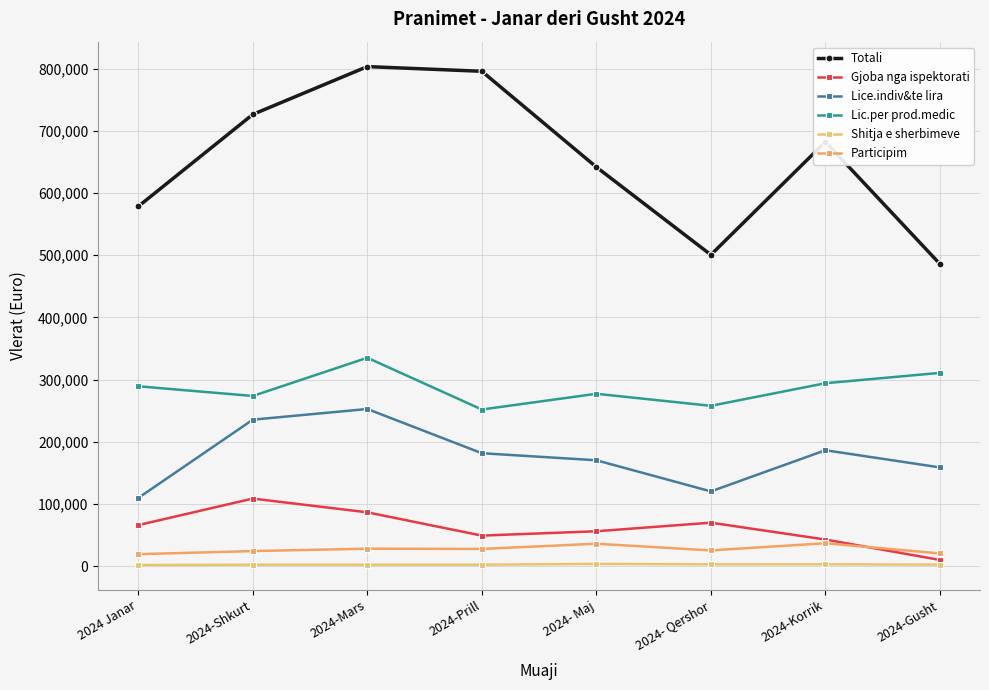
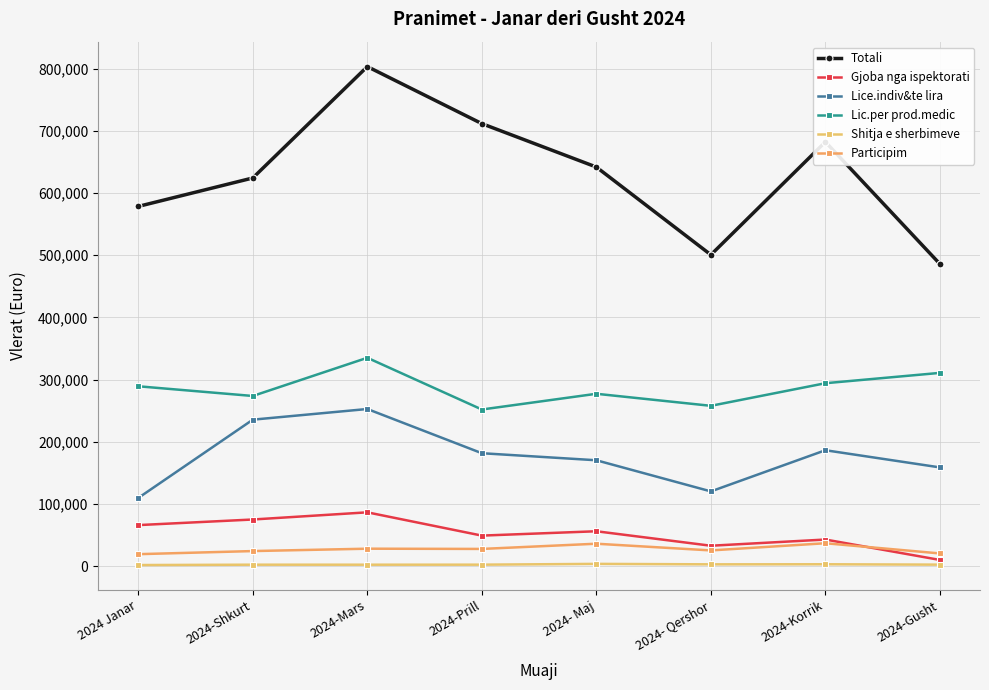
Totali, 2024-Shkurt: 730,000 -> 620,000
Gjoba nga ispektorati, 2024-Shkurt: 110,000 -> 80,000
Totali, 2024-Prill: 800,000 -> 710,000
Gjoba nga ispektorati, 2024- Qershor: 70,000 -> 30,000
